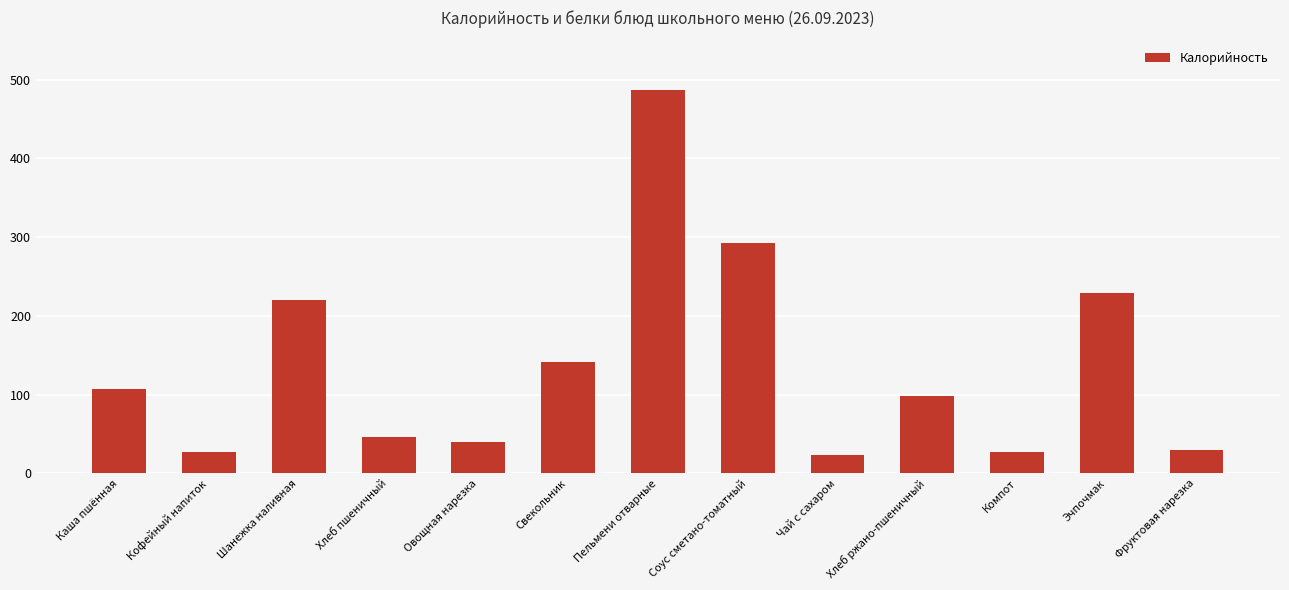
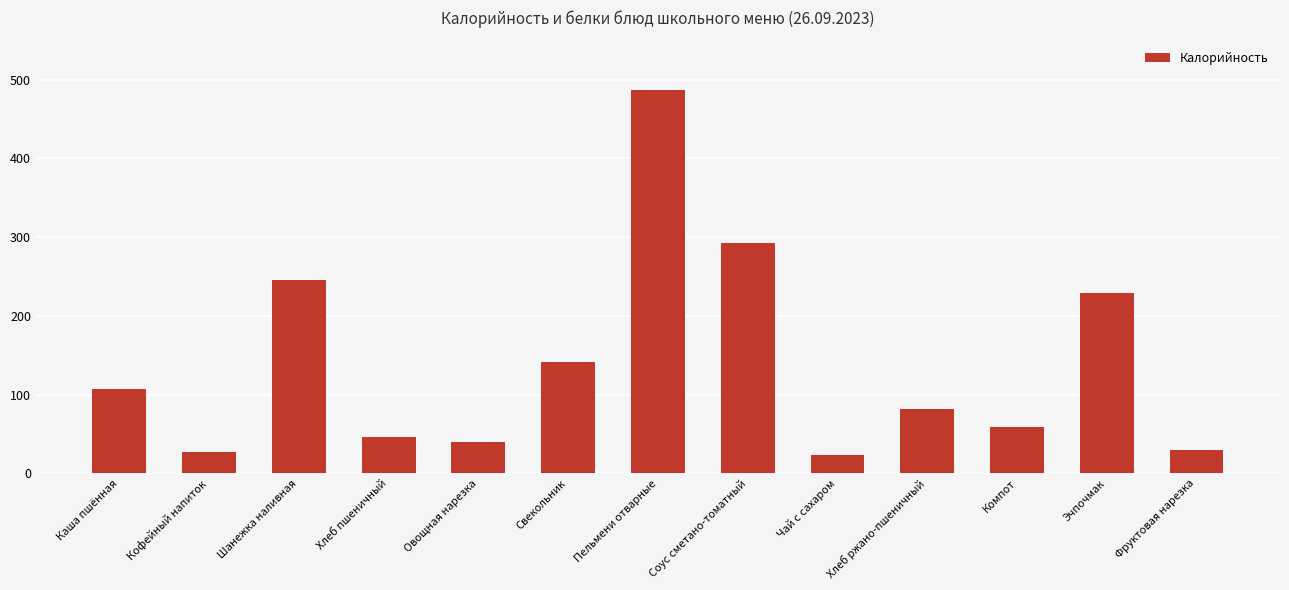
Шанежка наливная: 220 -> 250
Хлеб ржано-пшеничный: 100 -> 80
Компот: 30 -> 60
